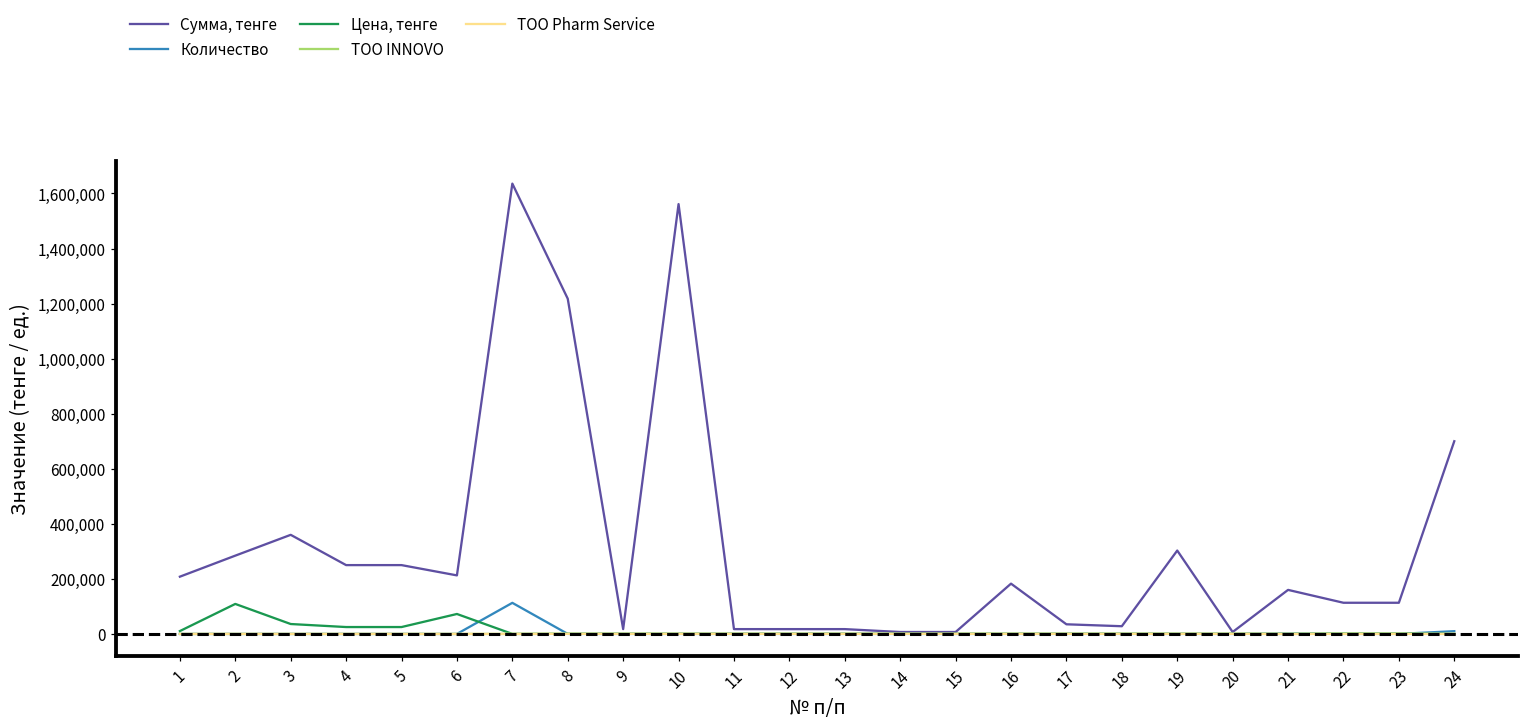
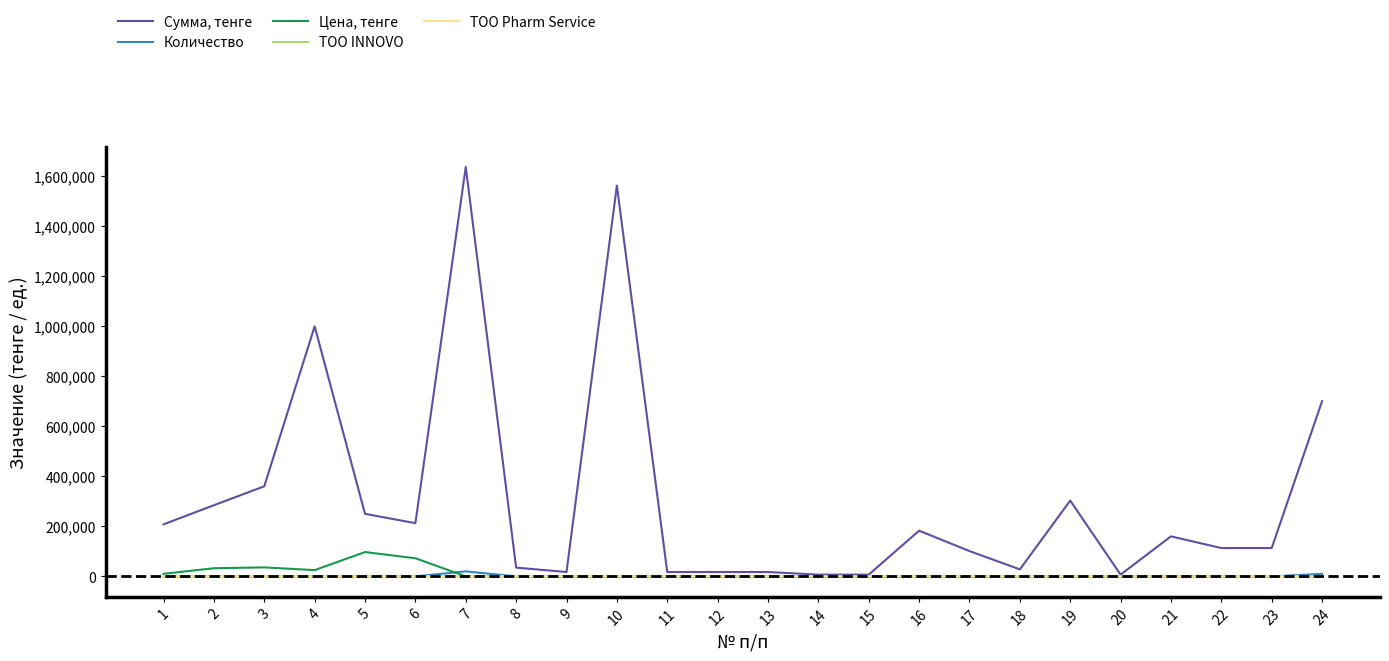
Цена, тенге, 2: 110,000 -> 30,000
Сумма, тенге, 4: 250,000 -> 1,000,000
Цена, тенге, 5: 30,000 -> 100,000
Количество, 7: 110,000 -> 20,000
Сумма, тенге, 8: 1,220,000 -> 40,000
Сумма, тенге, 17: 40,000 -> 100,000
